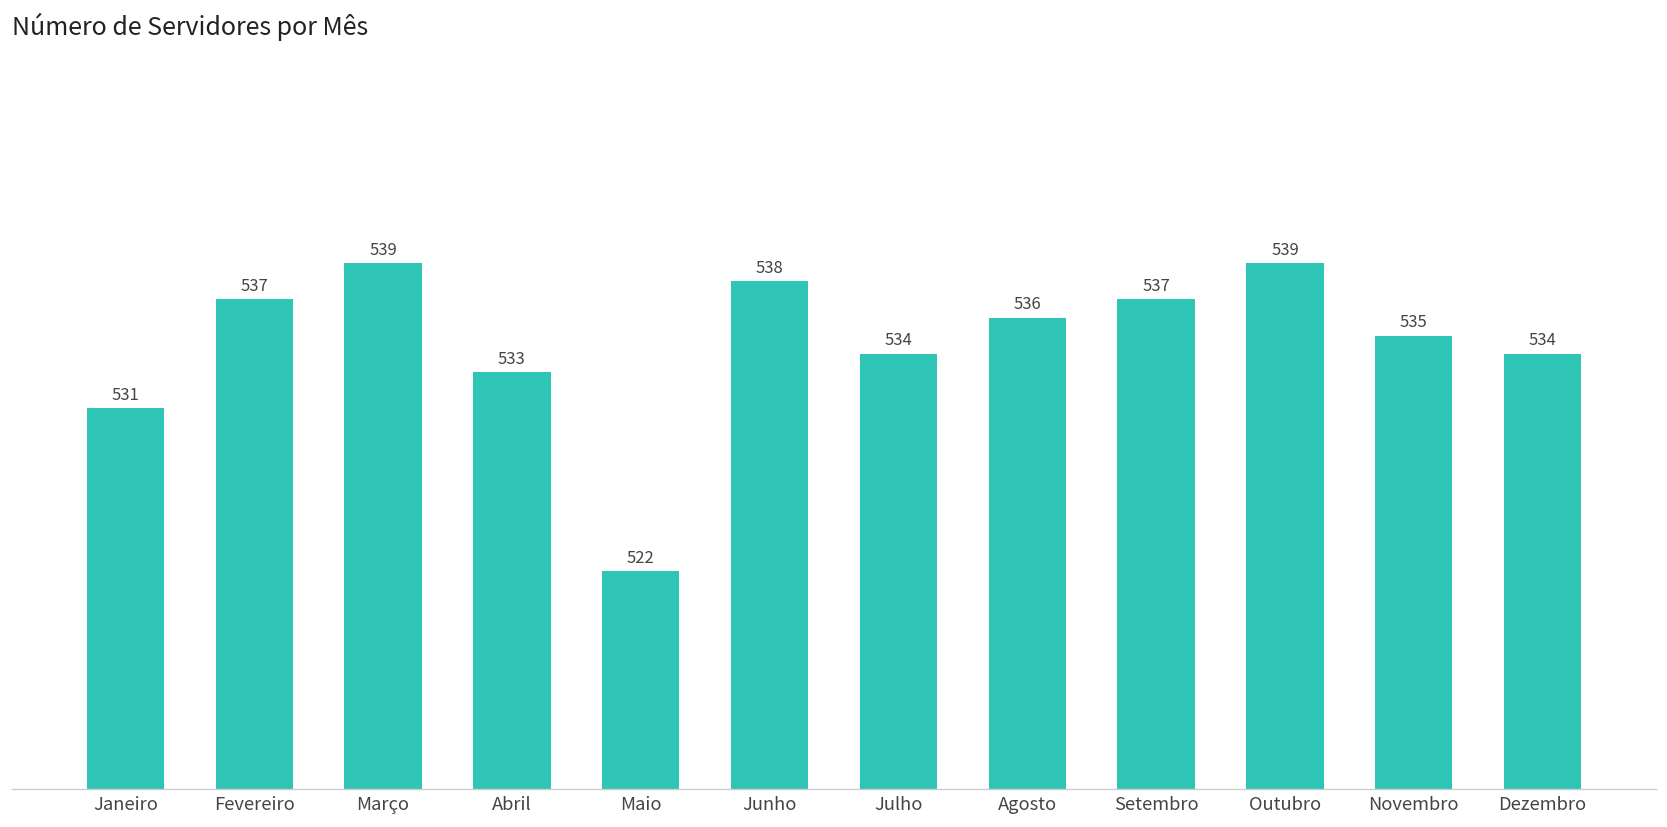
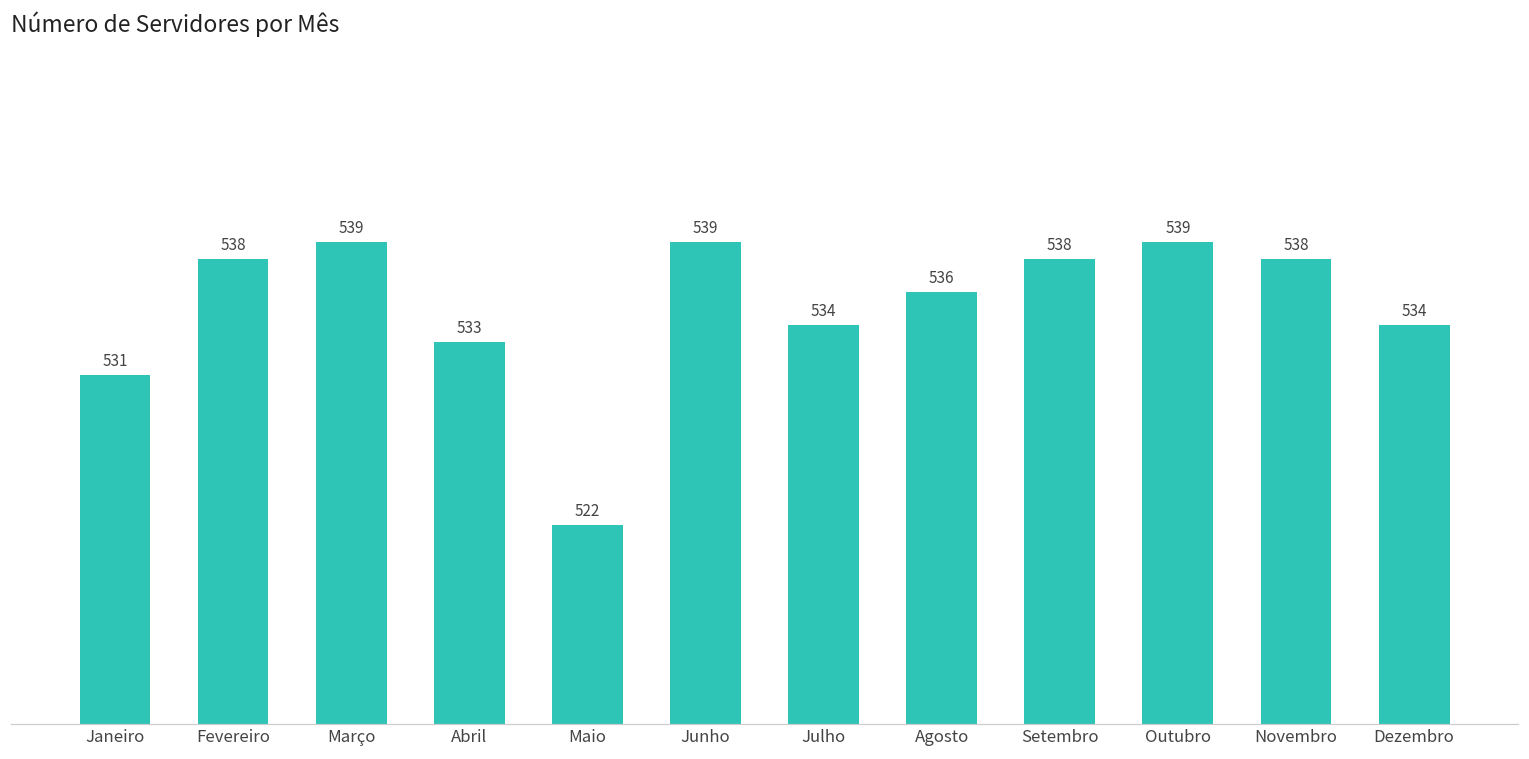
Fevereiro: 537 -> 538
Junho: 538 -> 539
Setembro: 537 -> 538
Novembro: 535 -> 538
